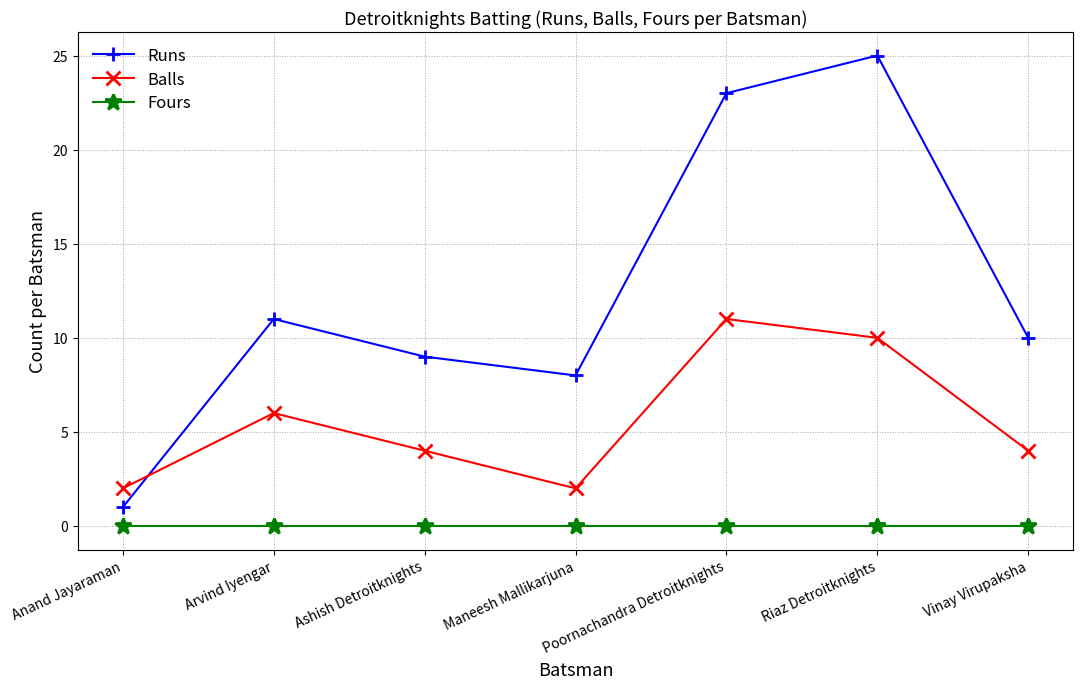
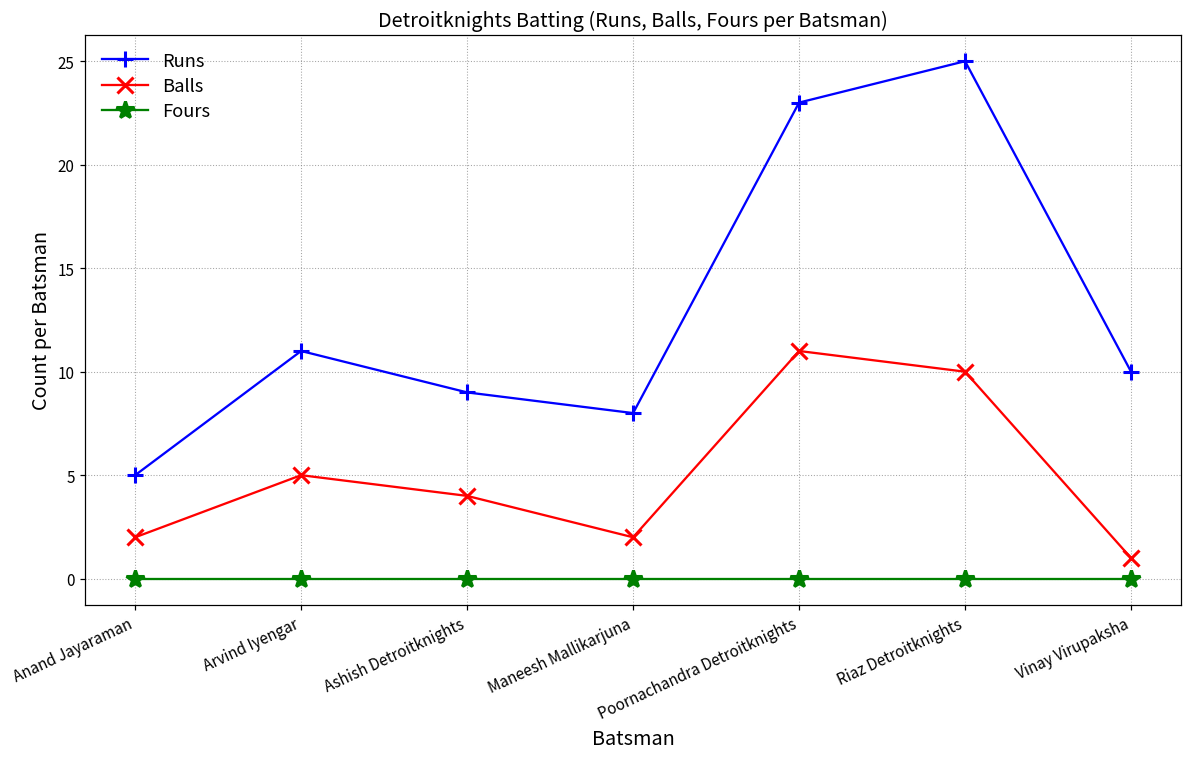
Runs, Anand Jayaraman: 1 -> 5
Balls, Arvind Iyengar: 6 -> 5
Balls, Vinay Virupaksha: 4 -> 1
